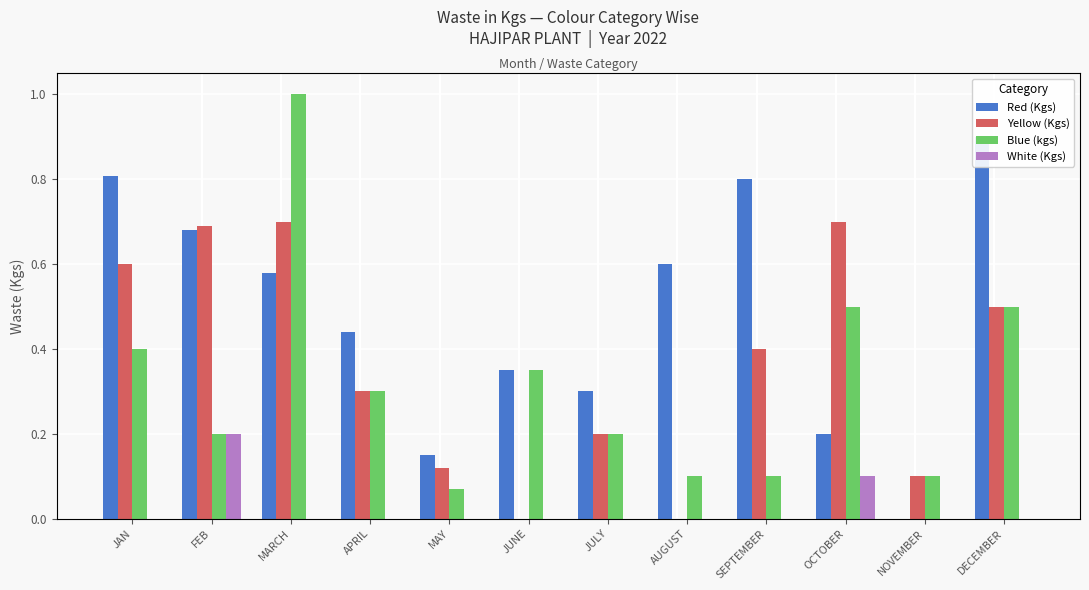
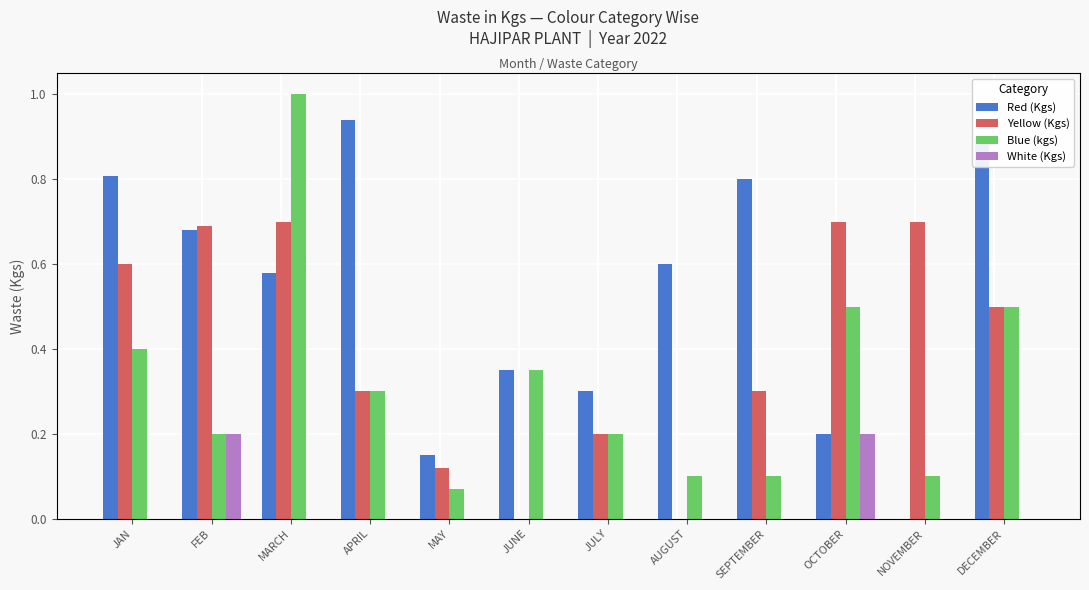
Red (Kgs), APRIL: 0.44 -> 0.94
Yellow (Kgs), SEPTEMBER: 0.4 -> 0.3
White (Kgs), OCTOBER: 0.1 -> 0.2
Yellow (Kgs), NOVEMBER: 0.1 -> 0.7
